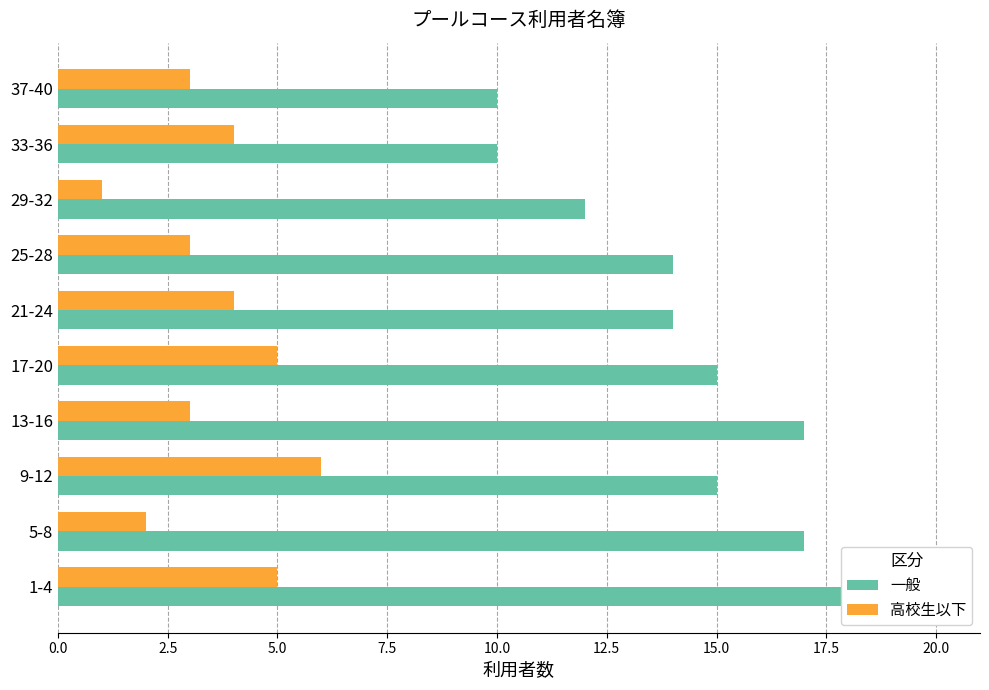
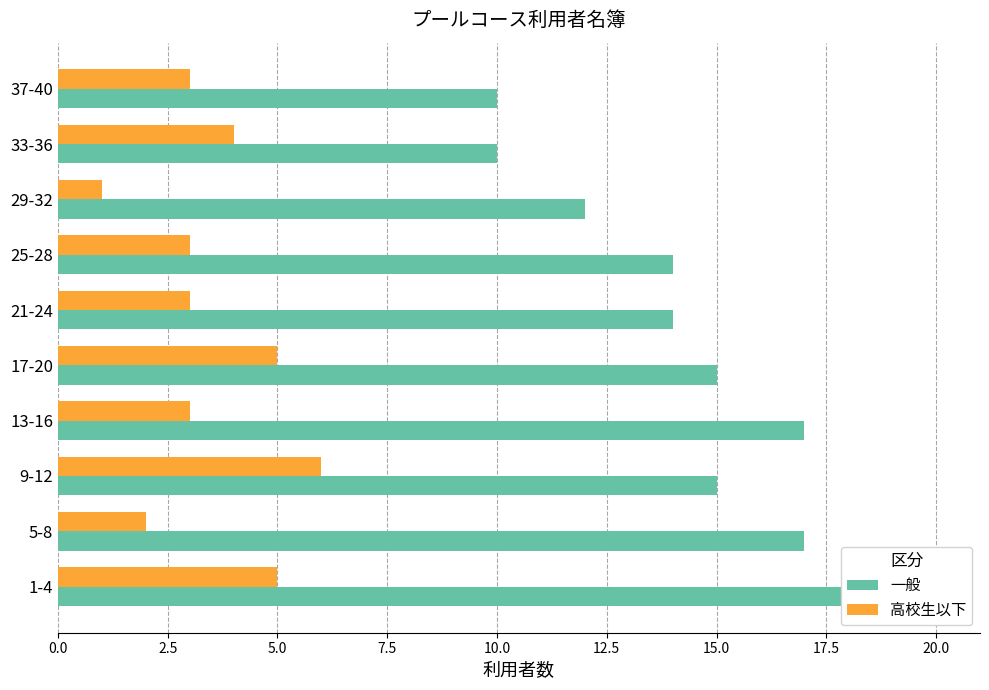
高校生以下, 21-24: 4 -> 3
